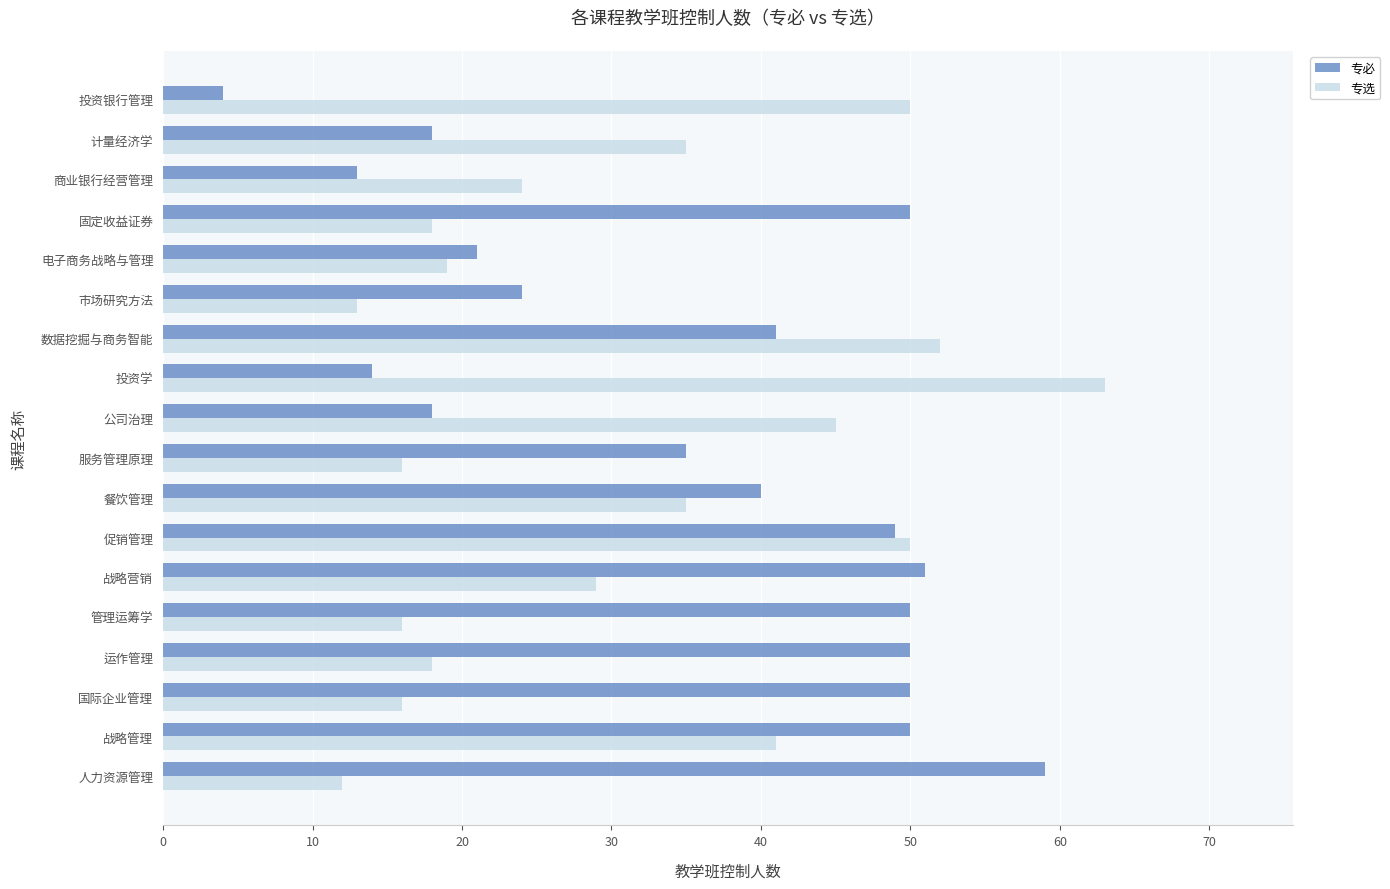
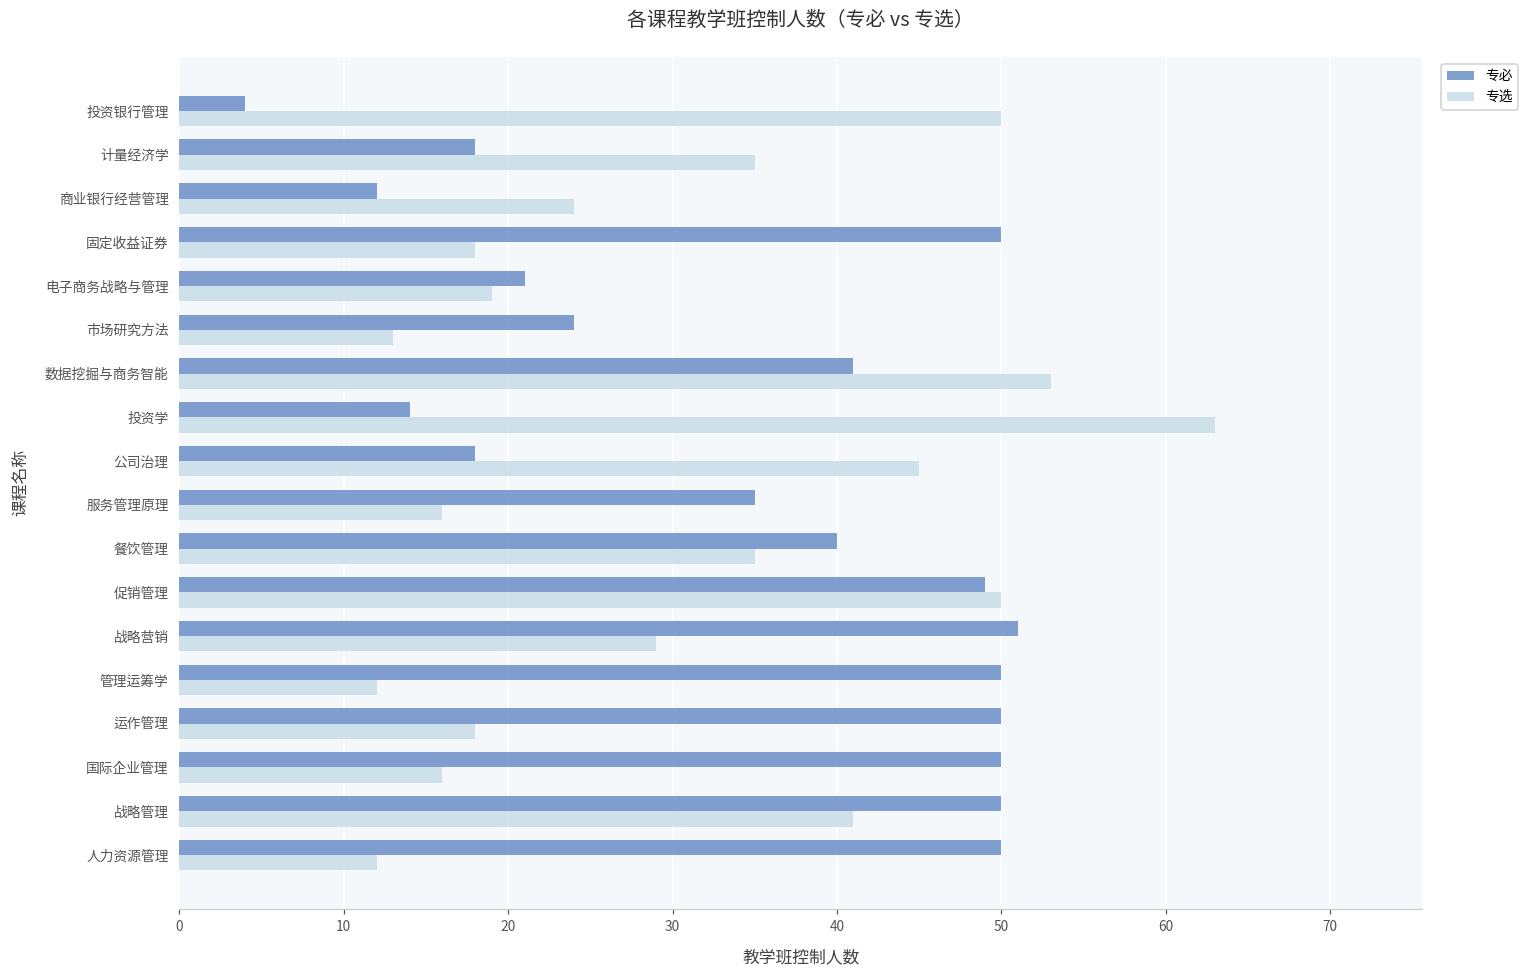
专必, 商业银行经营管理: 13 -> 12
专选, 数据挖掘与商务智能: 52 -> 53
专选, 管理运筹学: 16 -> 12
专必, 人力资源管理: 59 -> 50
